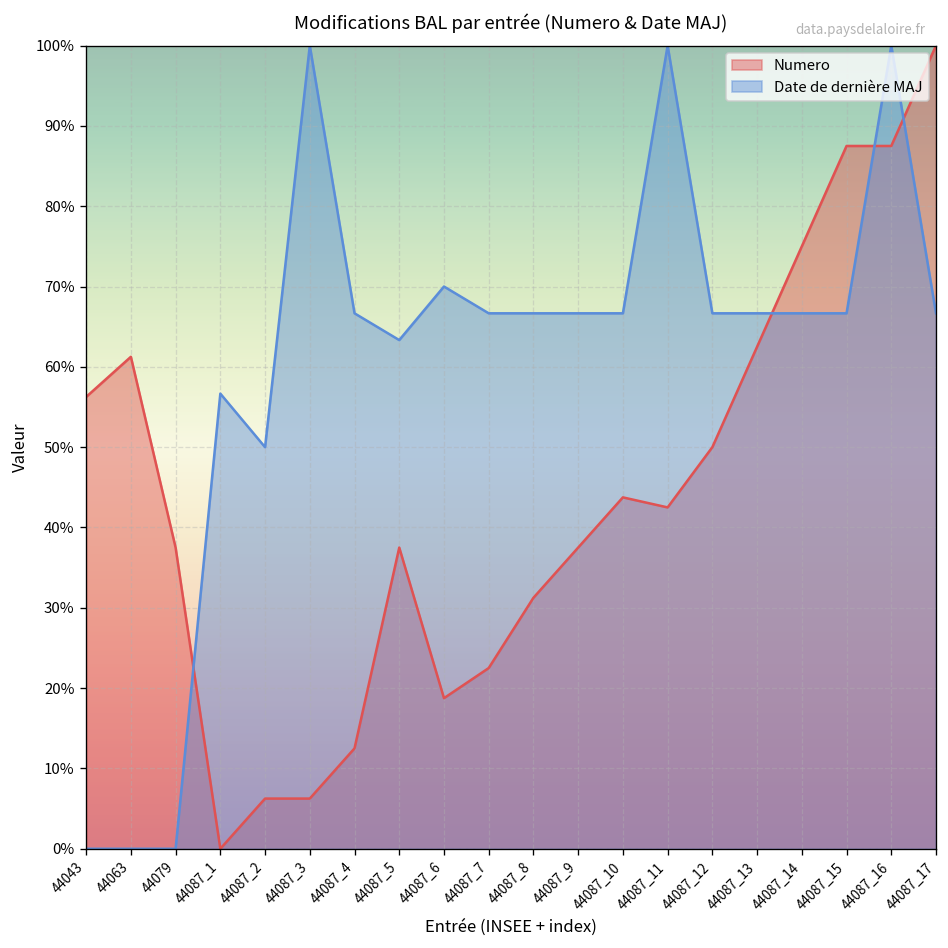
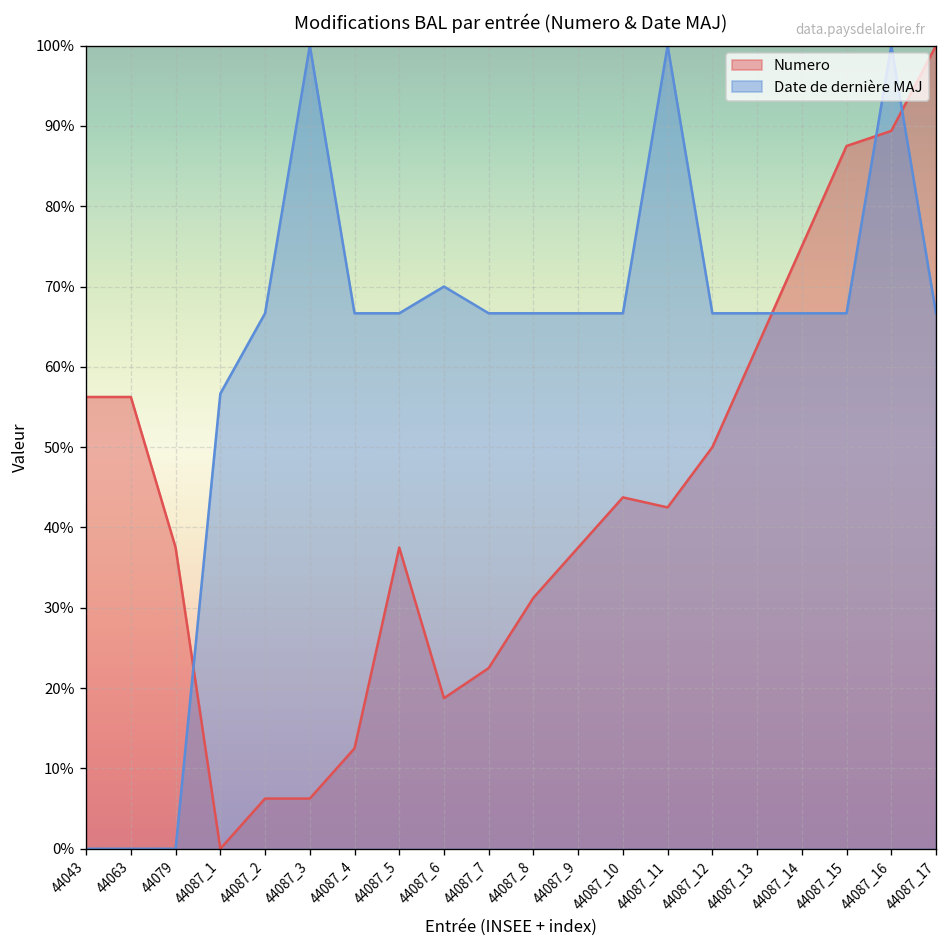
Numero, 44063: 61% -> 56%
Date de dernière MAJ, 44087_2: 50% -> 67%
Date de dernière MAJ, 44087_5: 63% -> 67%
Numero, 44087_16: 88% -> 89%
